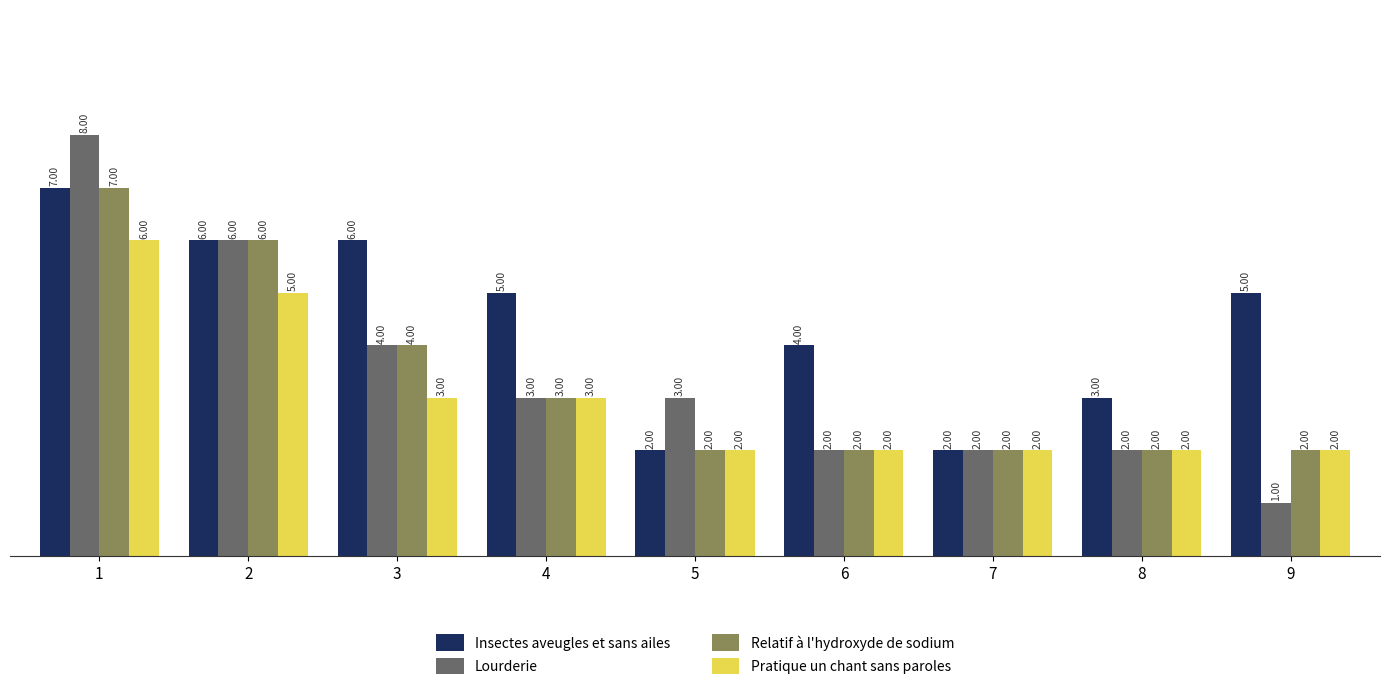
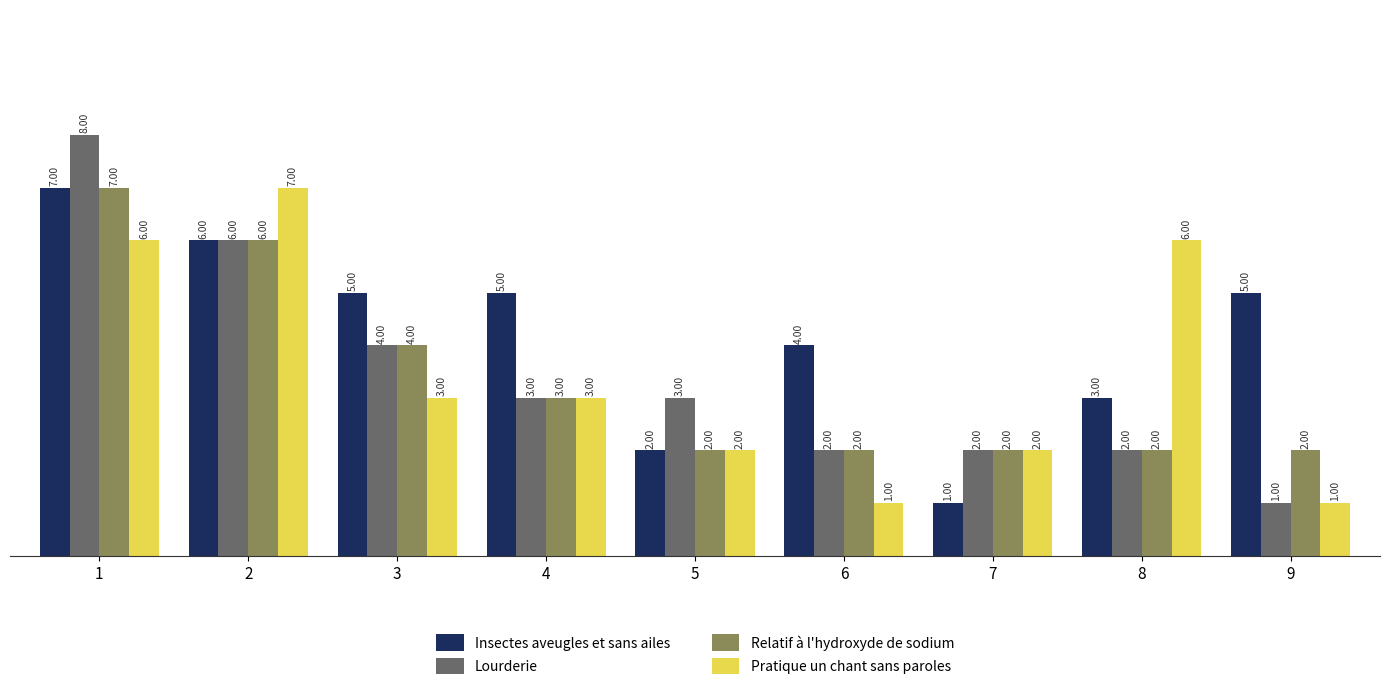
Pratique un chant sans paroles, 2: 5.00 -> 7.00
Insectes aveugles et sans ailes, 3: 6.00 -> 5.00
Pratique un chant sans paroles, 6: 2.00 -> 1.00
Insectes aveugles et sans ailes, 7: 2.00 -> 1.00
Pratique un chant sans paroles, 8: 2.00 -> 6.00
Pratique un chant sans paroles, 9: 2.00 -> 1.00
